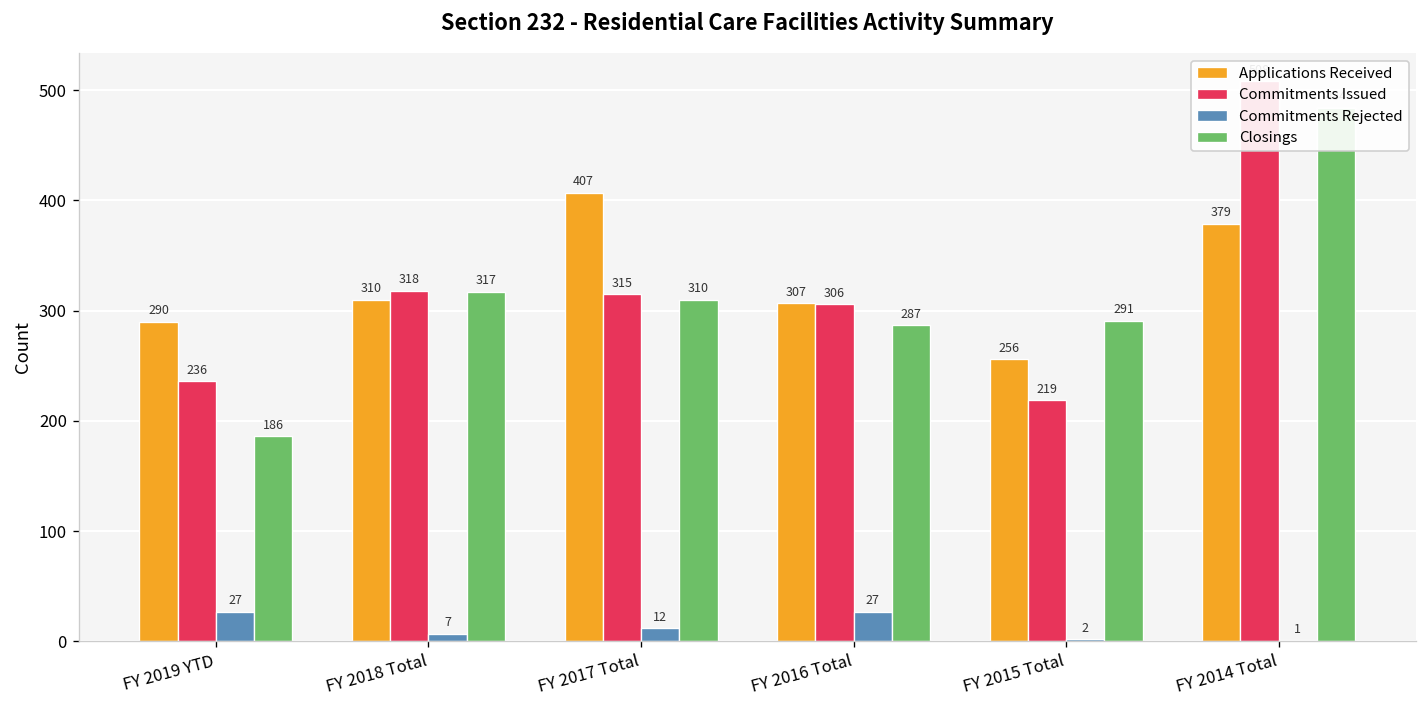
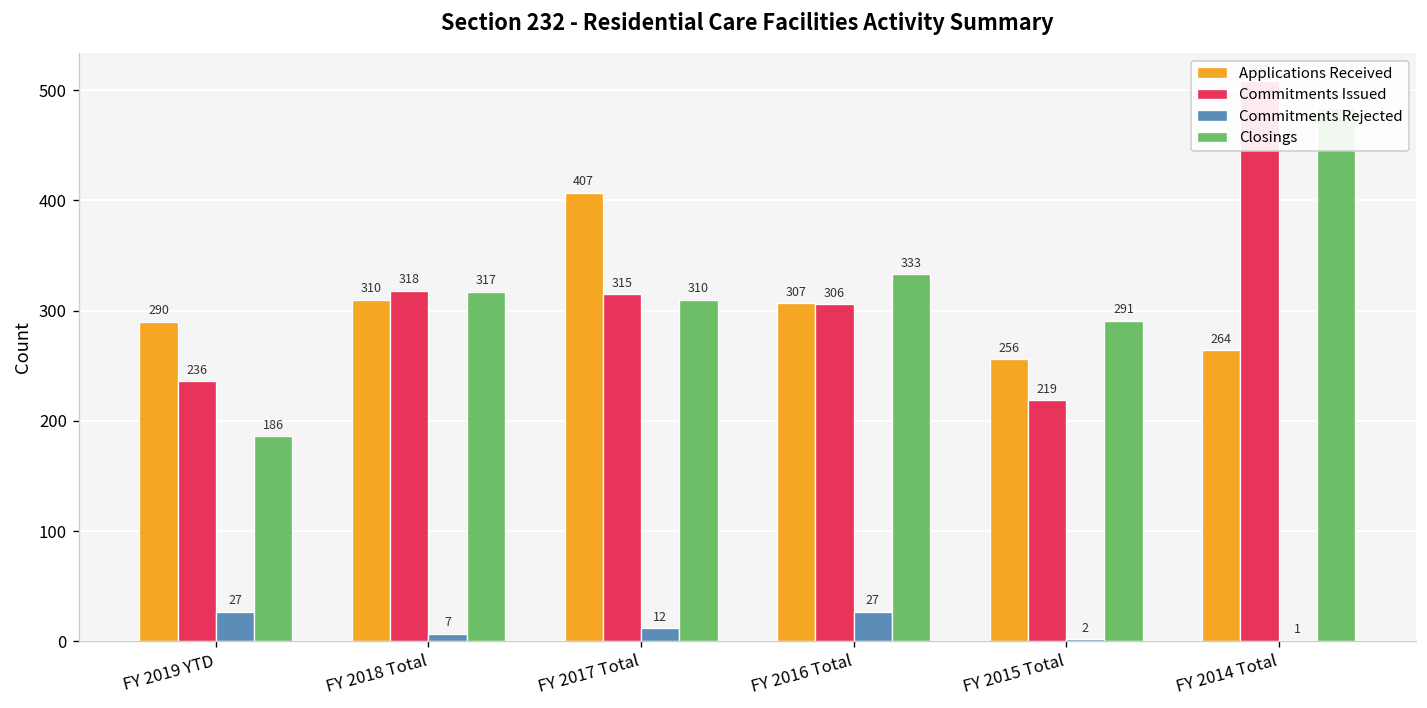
Closings, FY 2016 Total: 287 -> 333
Applications Received, FY 2014 Total: 379 -> 264
